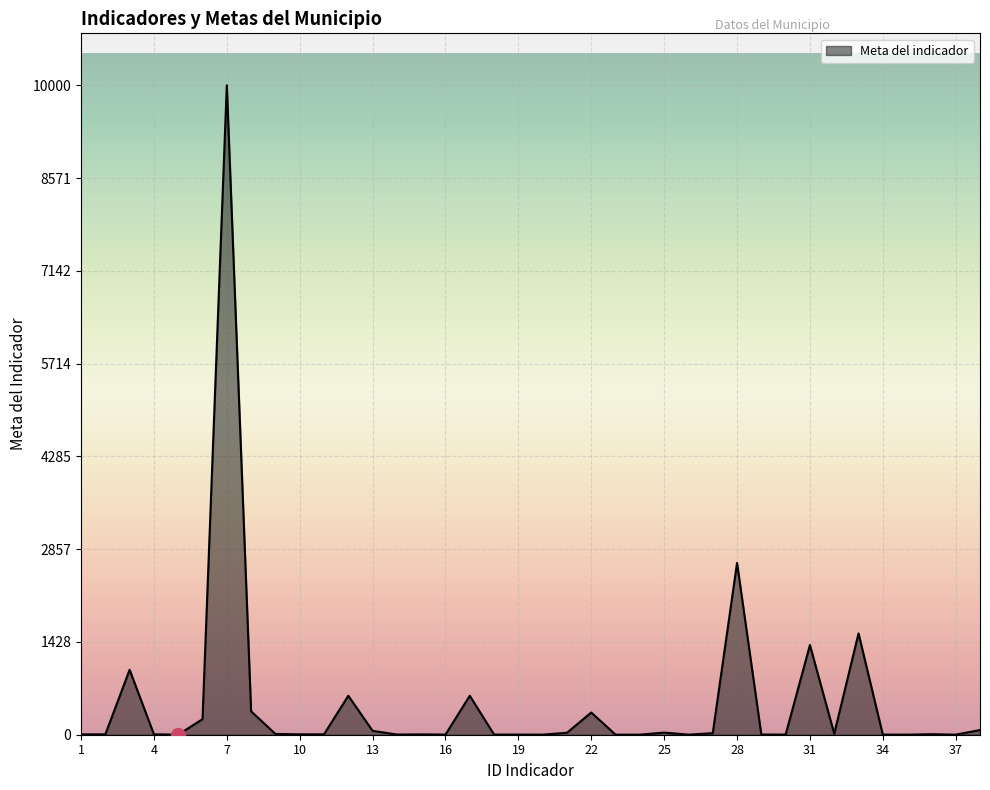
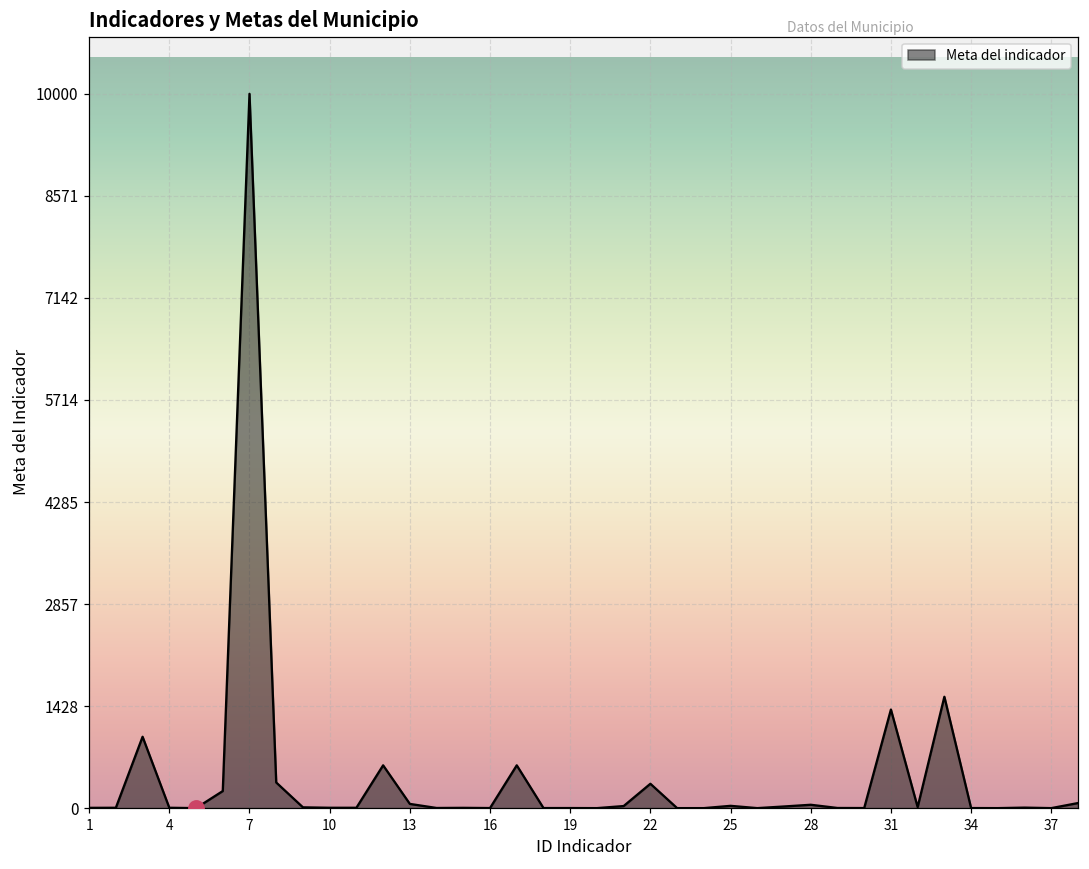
Meta del indicador, 28: 2600 -> 0
